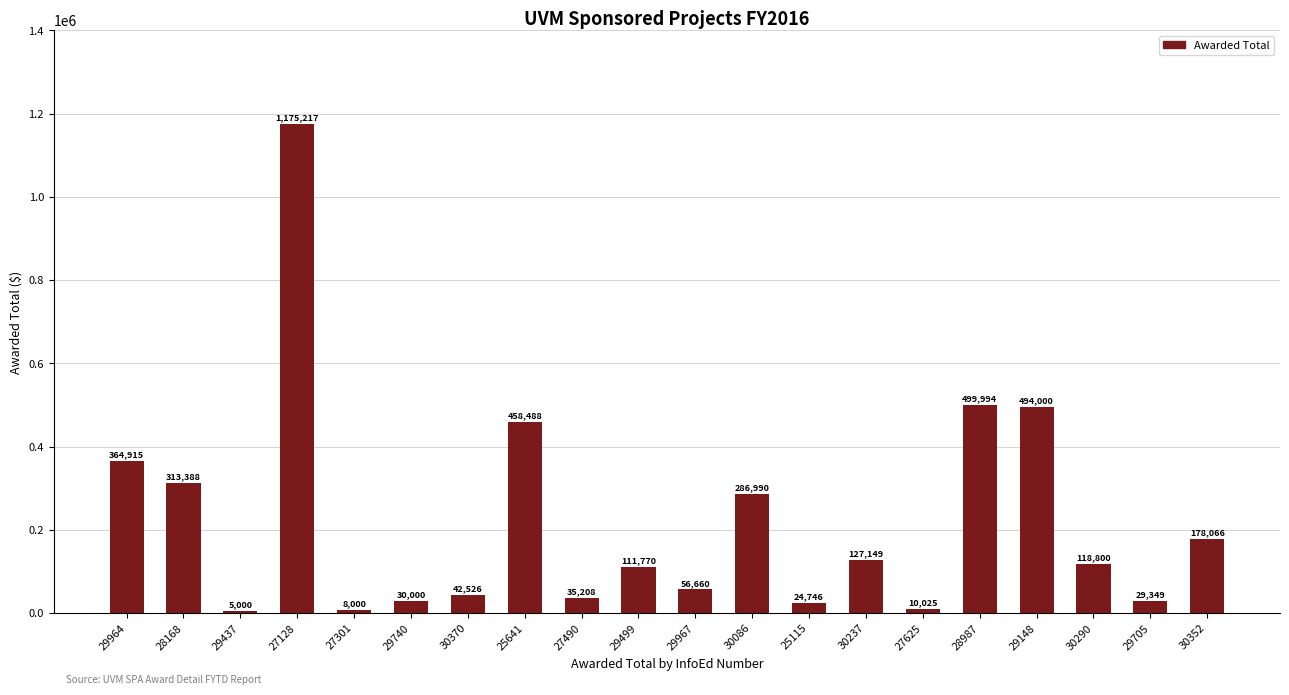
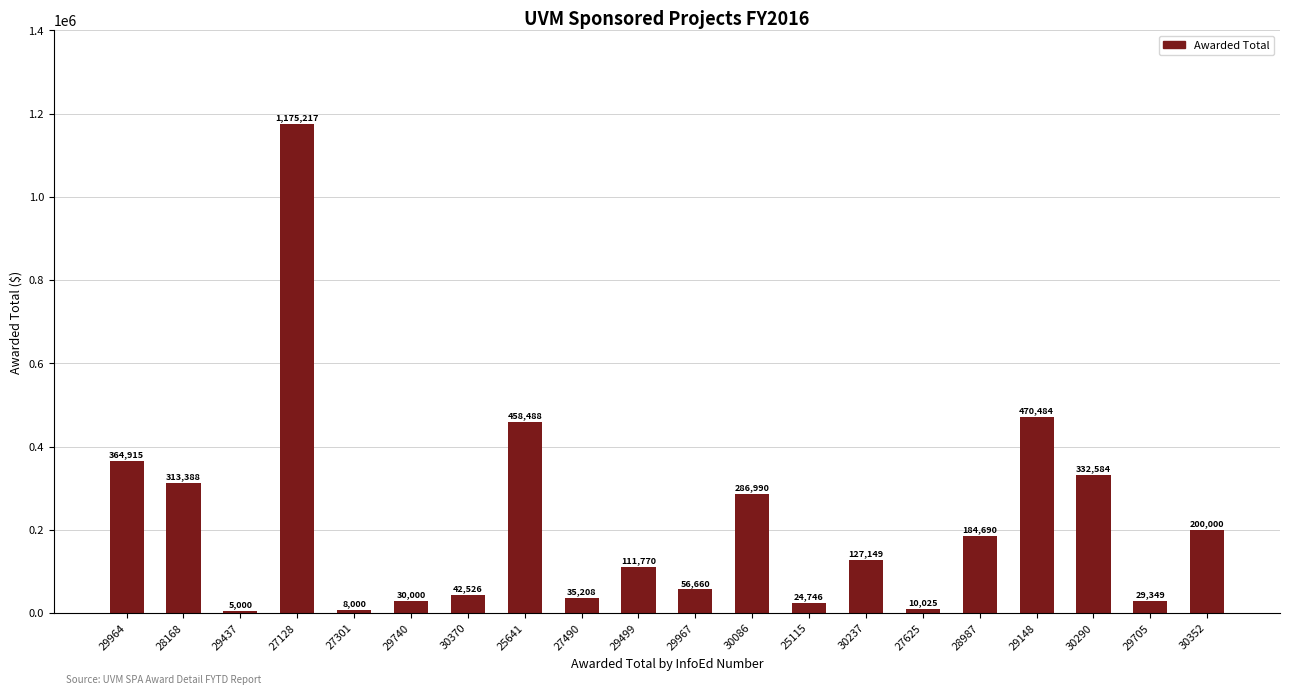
28987: 499,994 -> 184,690
29148: 494,000 -> 470,484
30290: 118,800 -> 332,584
30352: 178,066 -> 200,000
